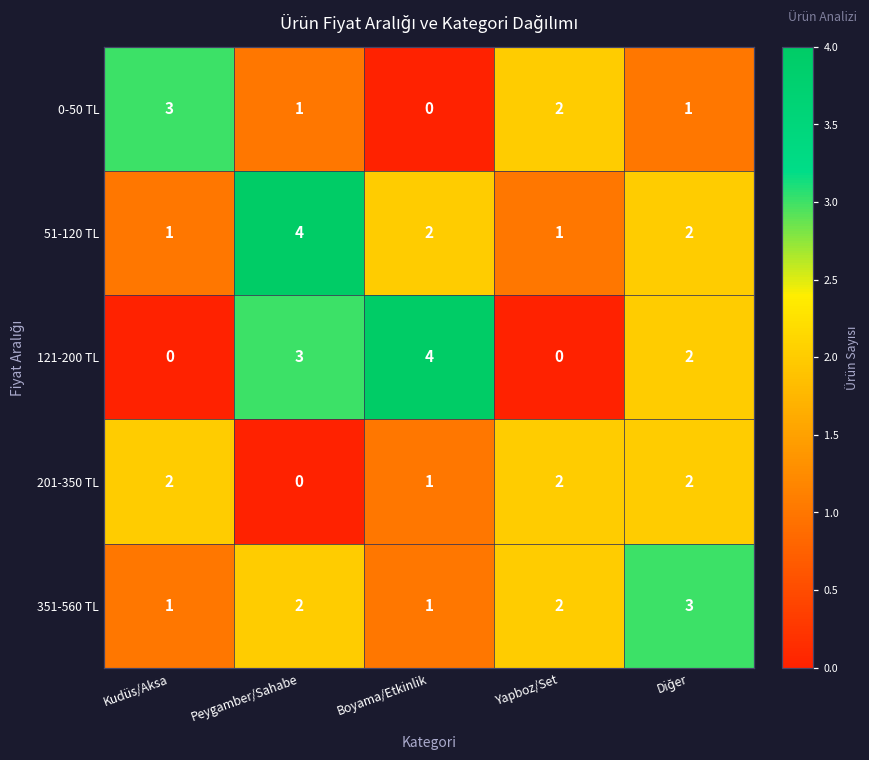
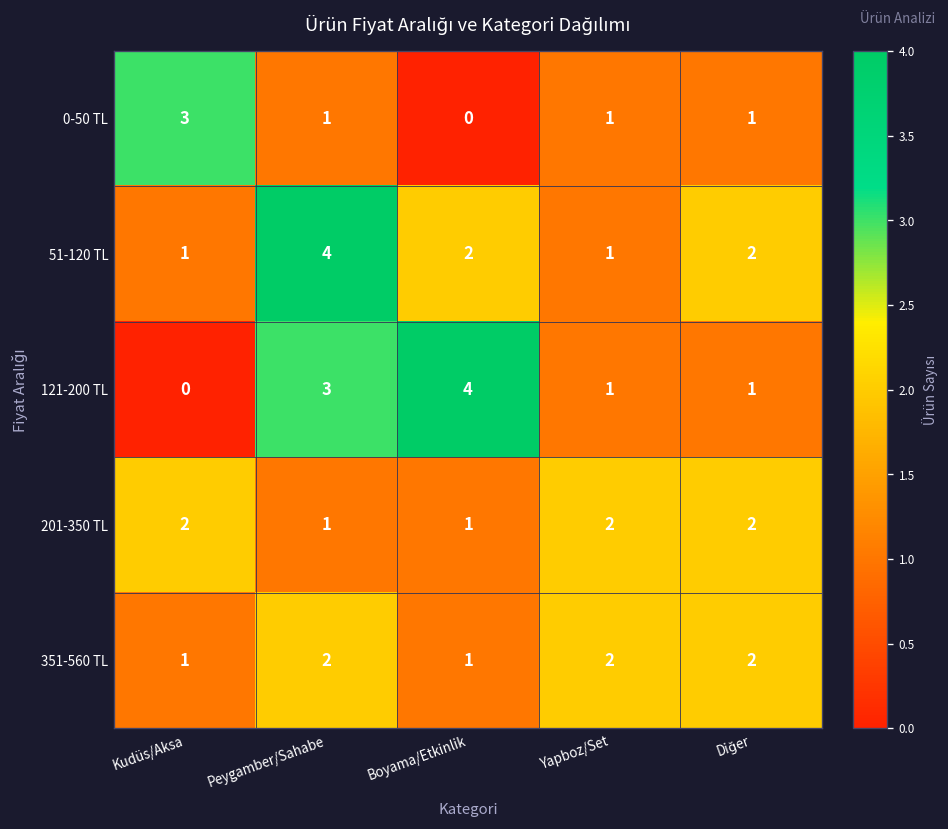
0-50 TL, Yapboz/Set: 2 -> 1
121-200 TL, Yapboz/Set: 0 -> 1
121-200 TL, Diğer: 2 -> 1
201-350 TL, Peygamber/Sahabe: 0 -> 1
351-560 TL, Diğer: 3 -> 2
